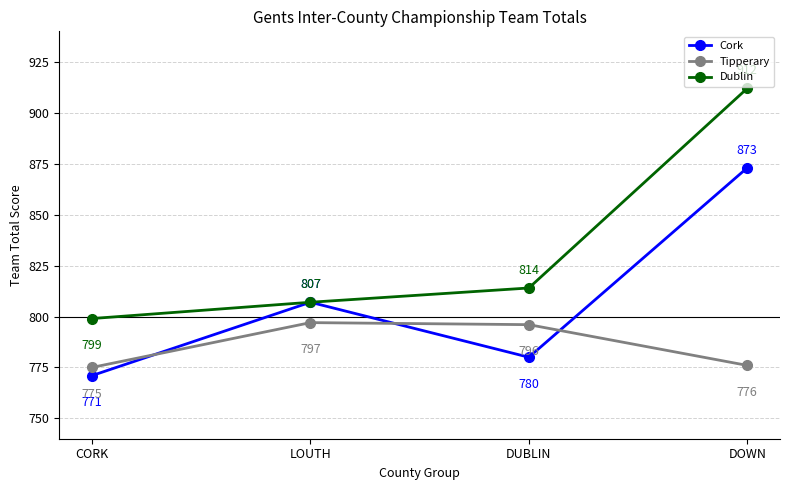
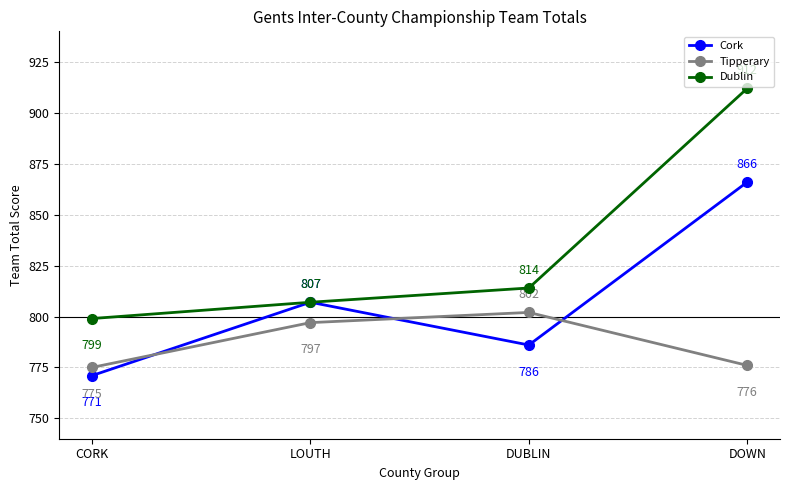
Cork, DUBLIN: 780 -> 786
Tipperary, DUBLIN: 796 -> 802
Cork, DOWN: 873 -> 866
